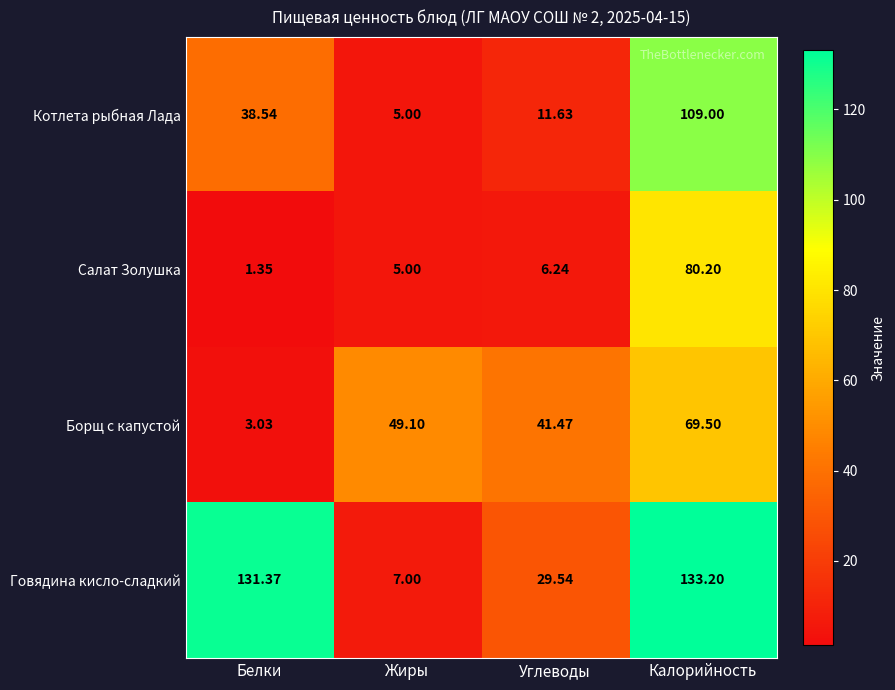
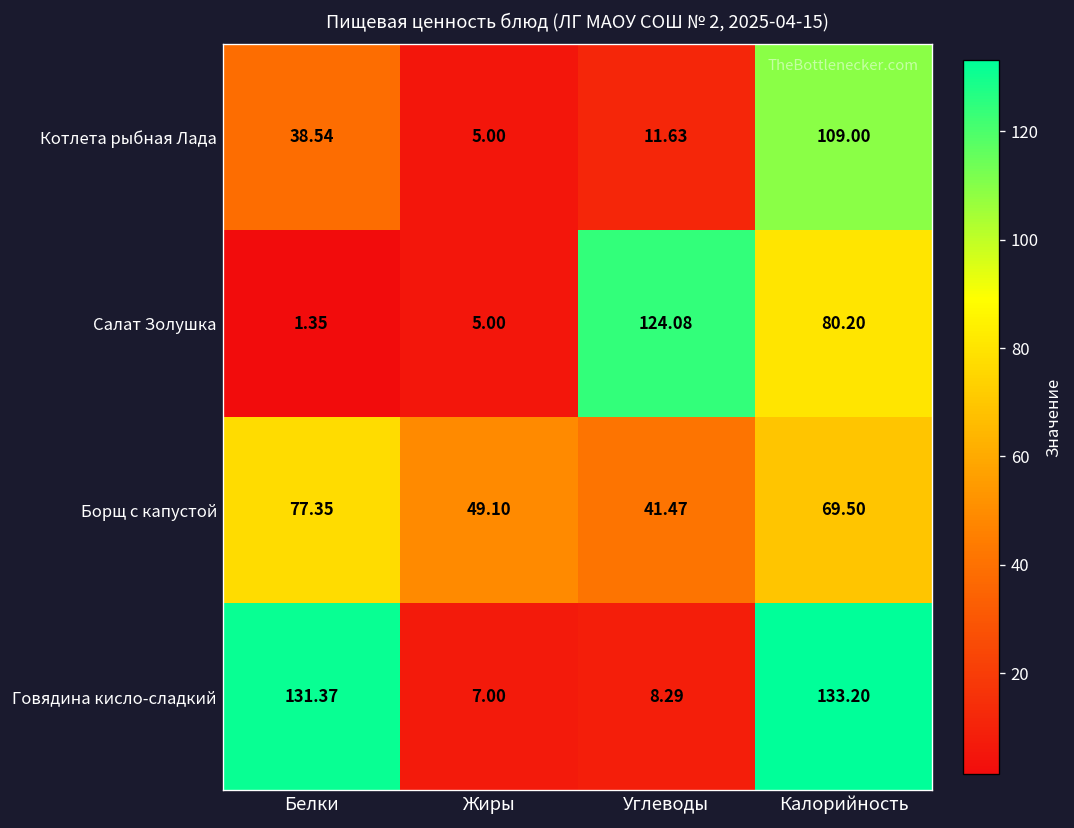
Салат Золушка, Углеводы: 6.24 -> 124.08
Борщ с капустой, Белки: 3.03 -> 77.35
Говядина кисло-сладкий, Углеводы: 29.54 -> 8.29
